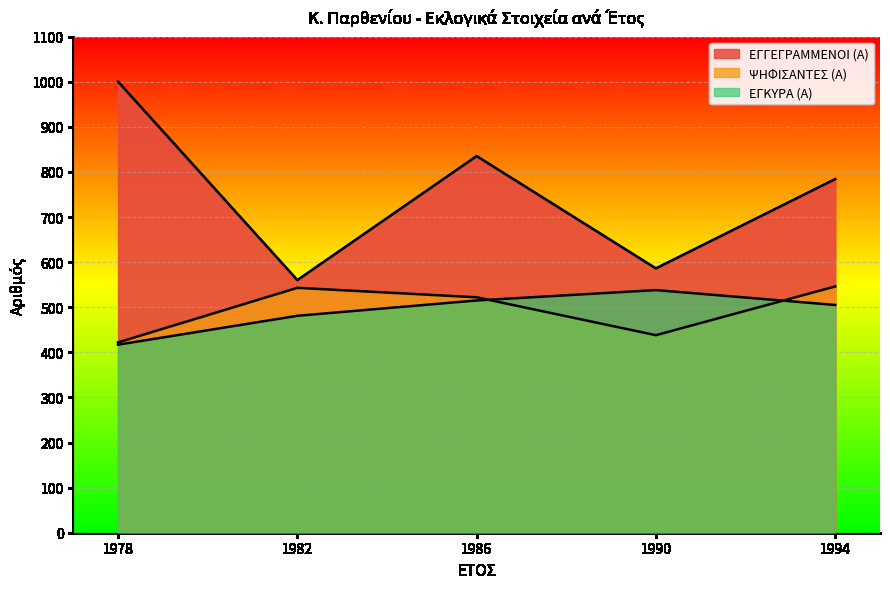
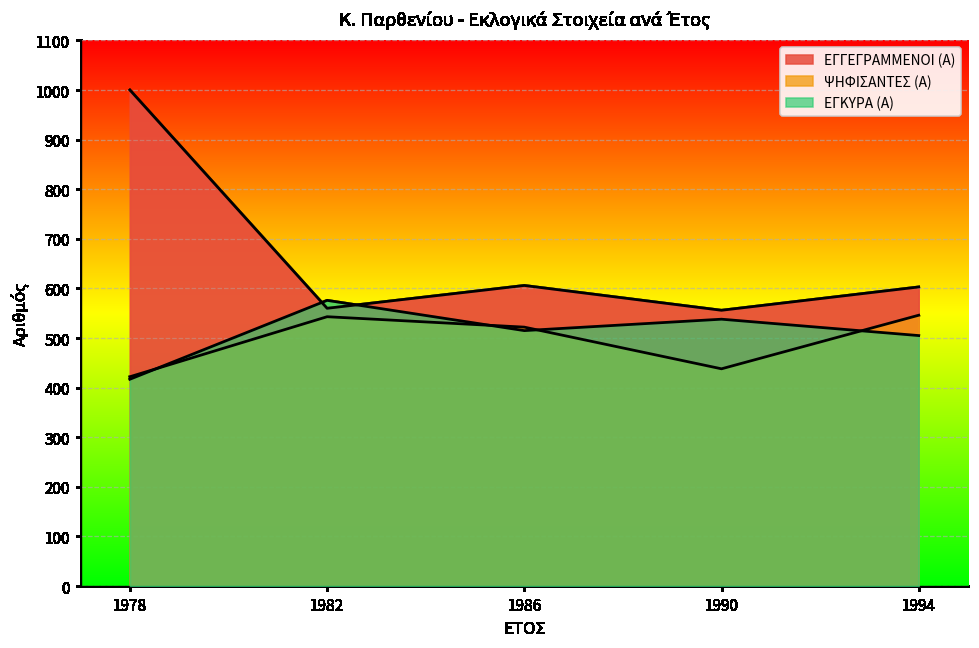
ΕΓΚΥΡΑ (Α), 1982: 480 -> 580
ΕΓΓΕΓΡΑΜΜΕΝΟΙ (Α), 1986: 840 -> 610
ΕΓΓΕΓΡΑΜΜΕΝΟΙ (Α), 1990: 590 -> 560
ΕΓΓΕΓΡΑΜΜΕΝΟΙ (Α), 1994: 780 -> 600
